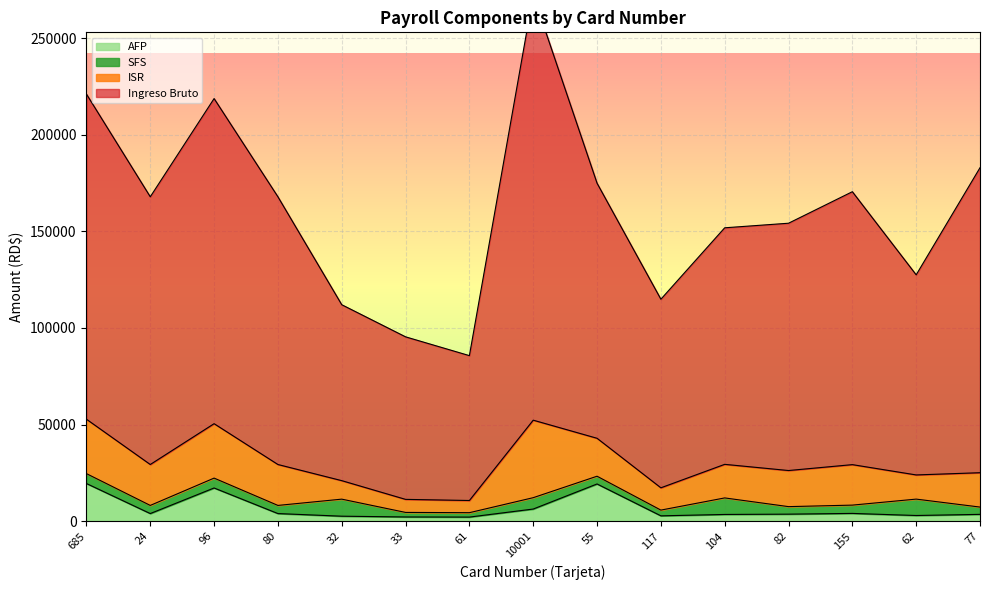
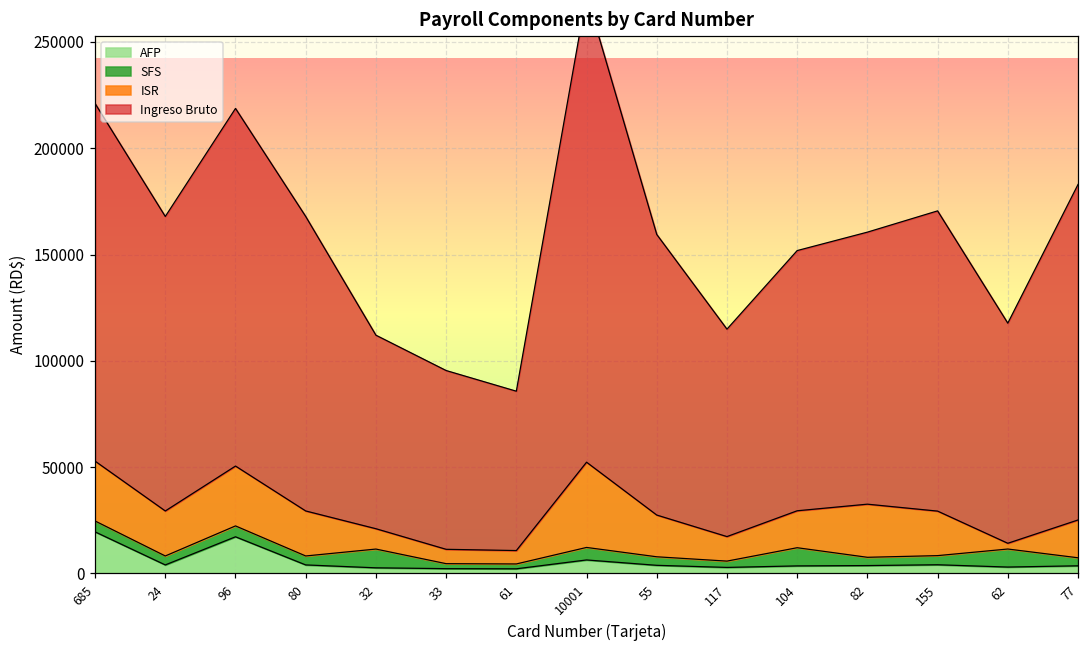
AFP, 55: 19000 -> 4000
ISR, 82: 19000 -> 25000
ISR, 62: 13000 -> 3000
